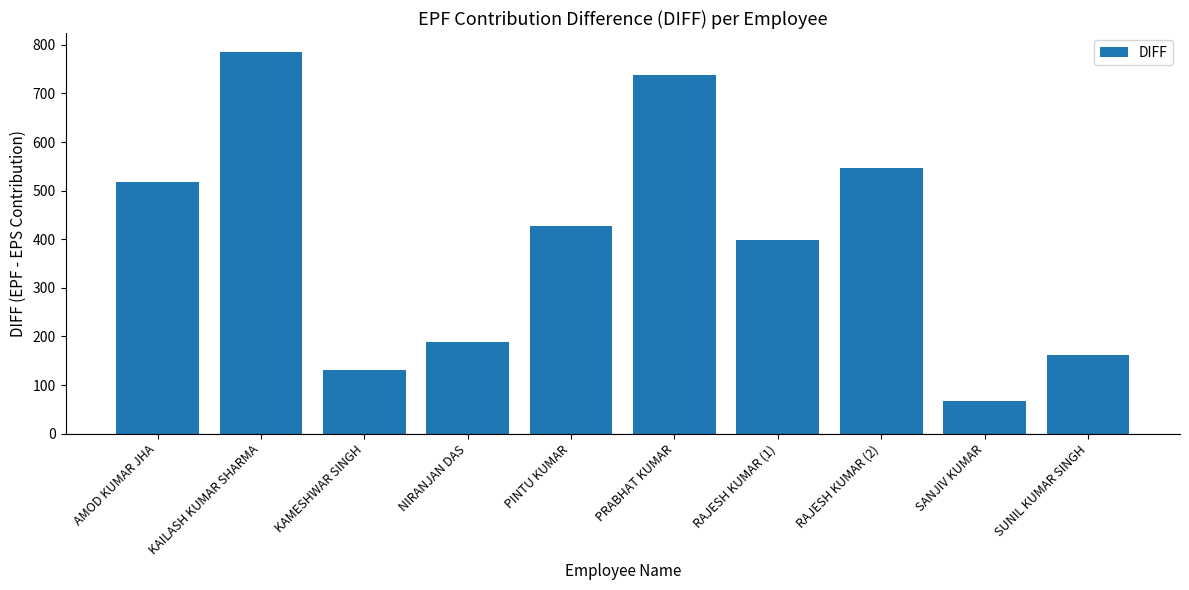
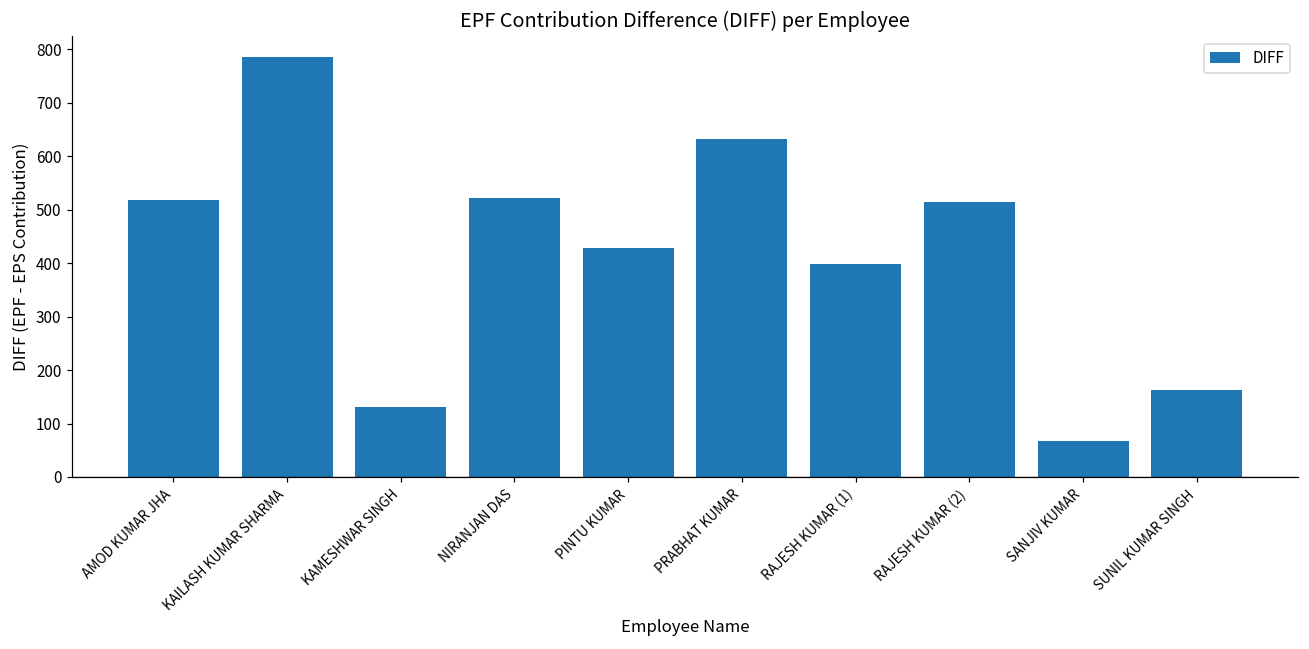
NIRANJAN DAS: 190 -> 520
PRABHAT KUMAR: 740 -> 630
RAJESH KUMAR (2): 550 -> 520
